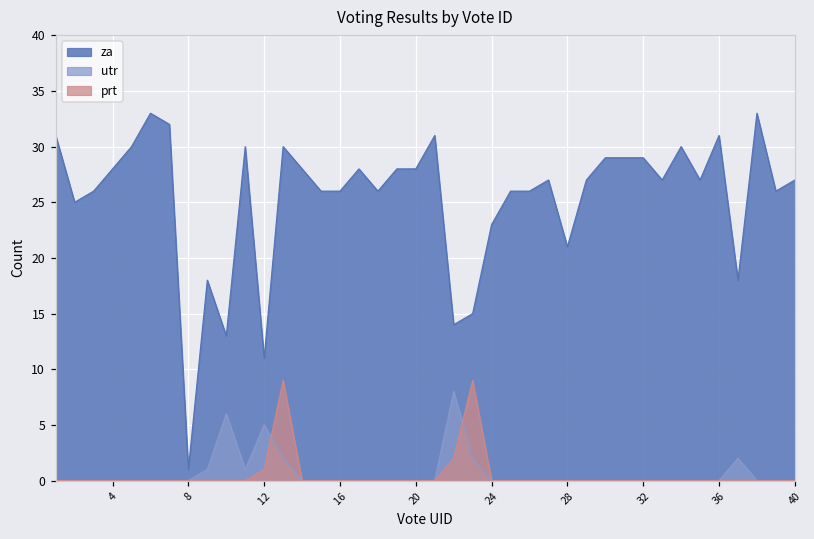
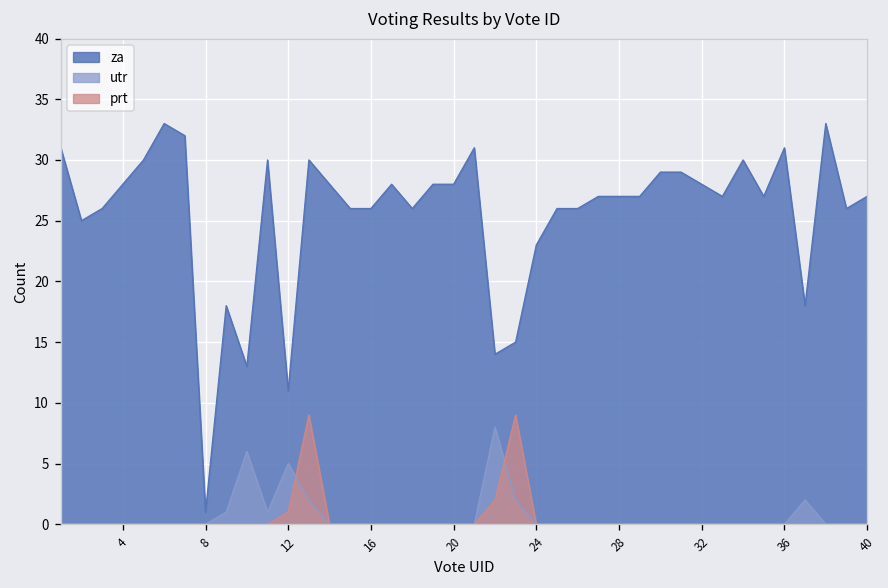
za, 28: 21 -> 27
za, 32: 29 -> 28
